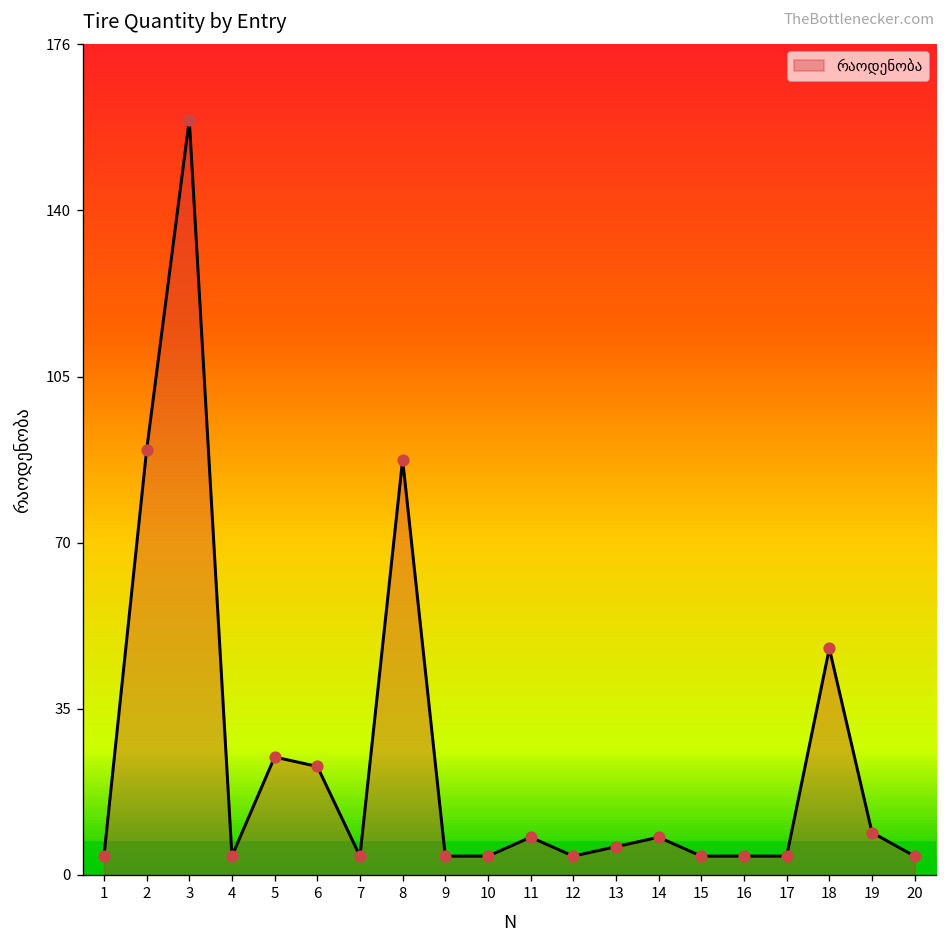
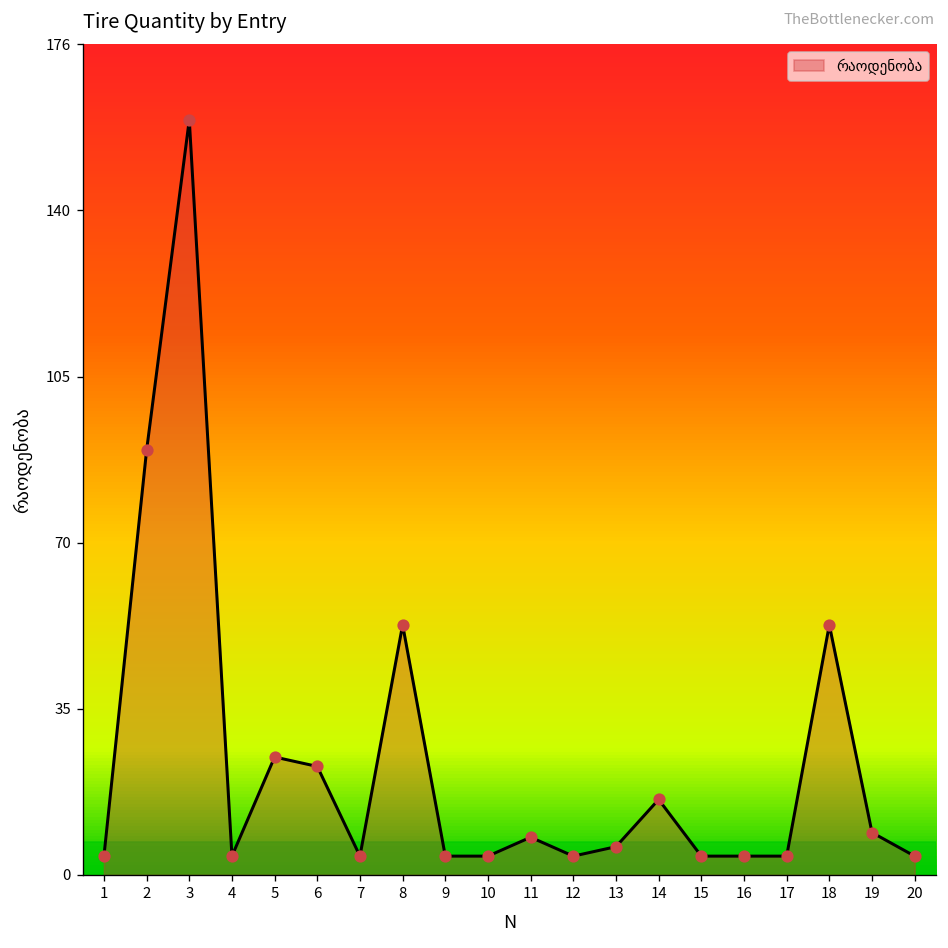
8: 88 -> 53
14: 8 -> 16
18: 48 -> 53
